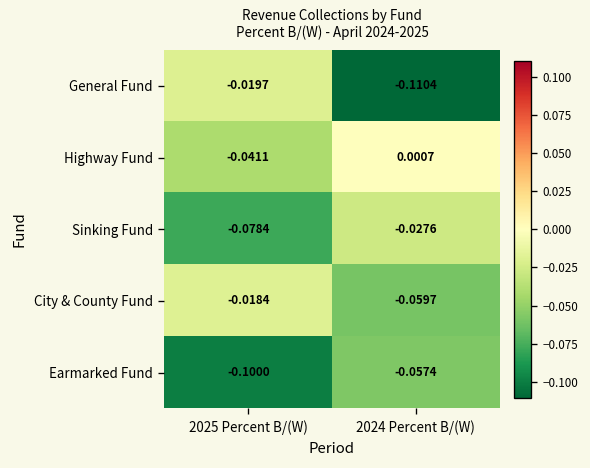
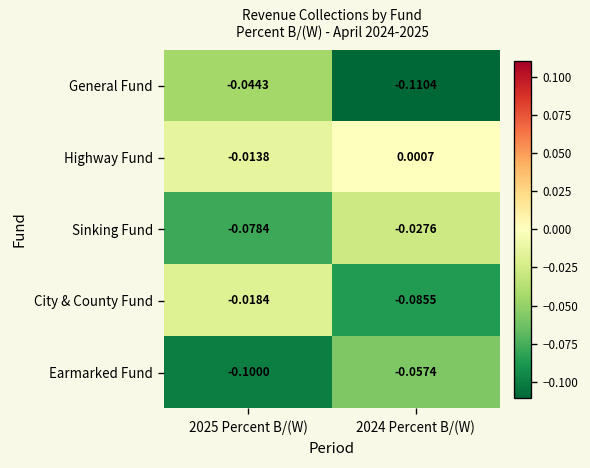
General Fund, 2025 Percent B/(W): -0.0197 -> -0.0443
Highway Fund, 2025 Percent B/(W): -0.0411 -> -0.0138
City & County Fund, 2024 Percent B/(W): -0.0597 -> -0.0855
